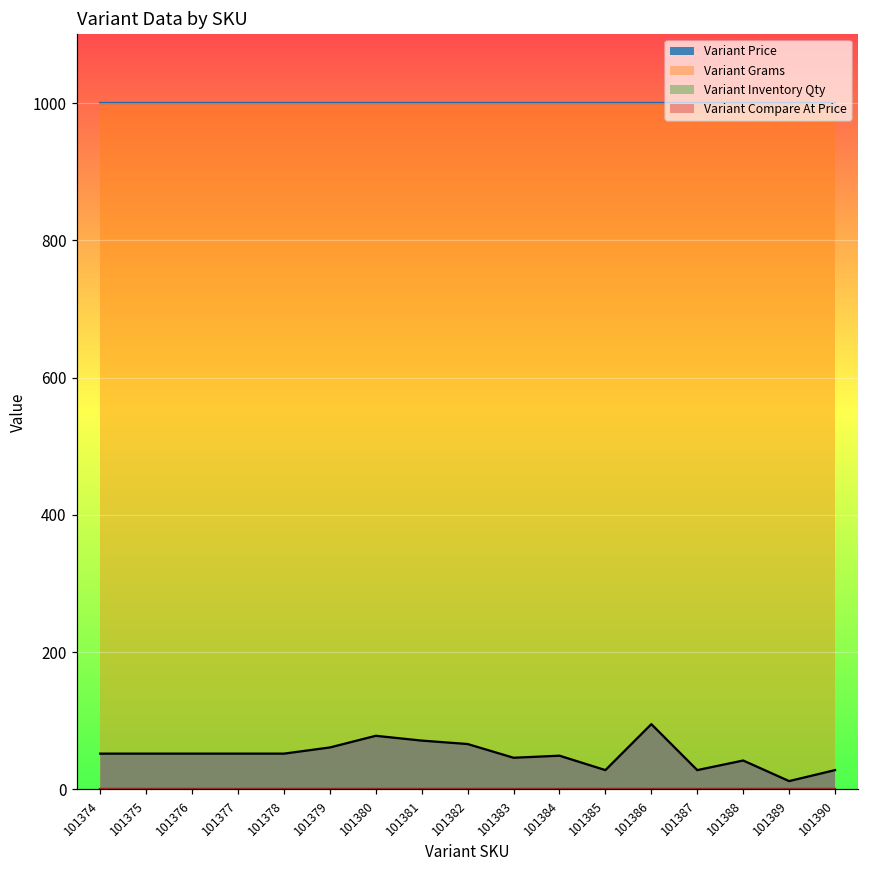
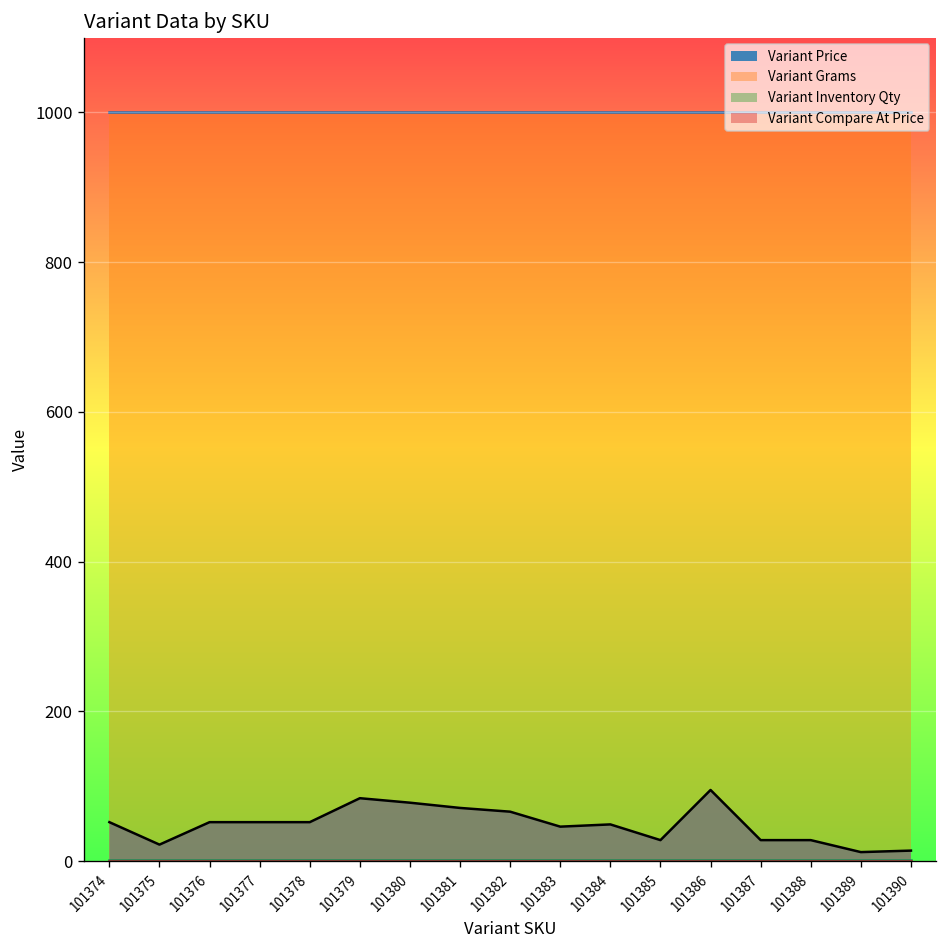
Variant Price, 101375: 50 -> 20
Variant Price, 101379: 60 -> 80
Variant Price, 101388: 40 -> 30
Variant Price, 101390: 30 -> 10
